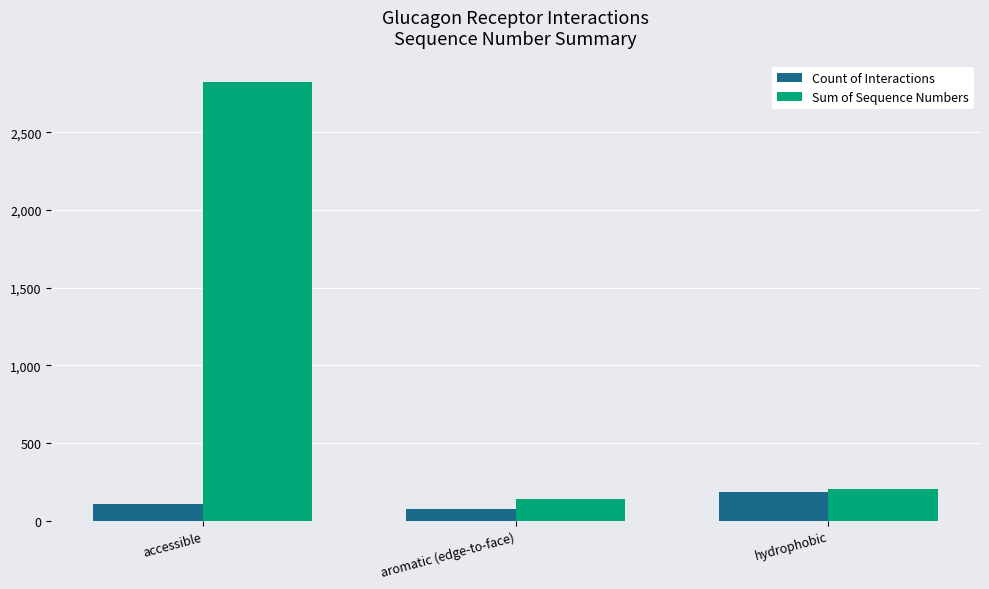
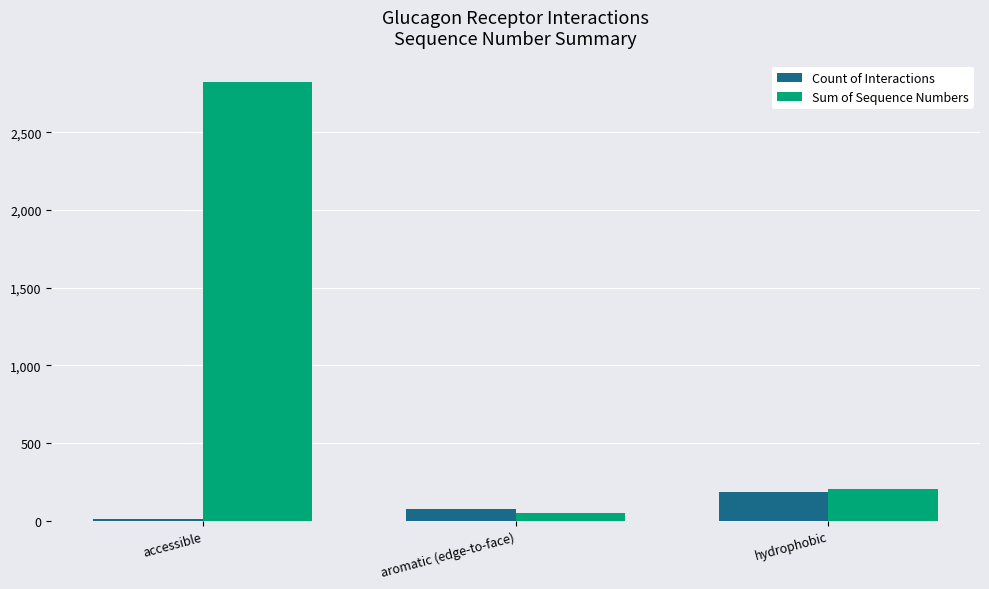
Count of Interactions, accessible: 110 -> 10
Sum of Sequence Numbers, aromatic (edge-to-face): 140 -> 50
